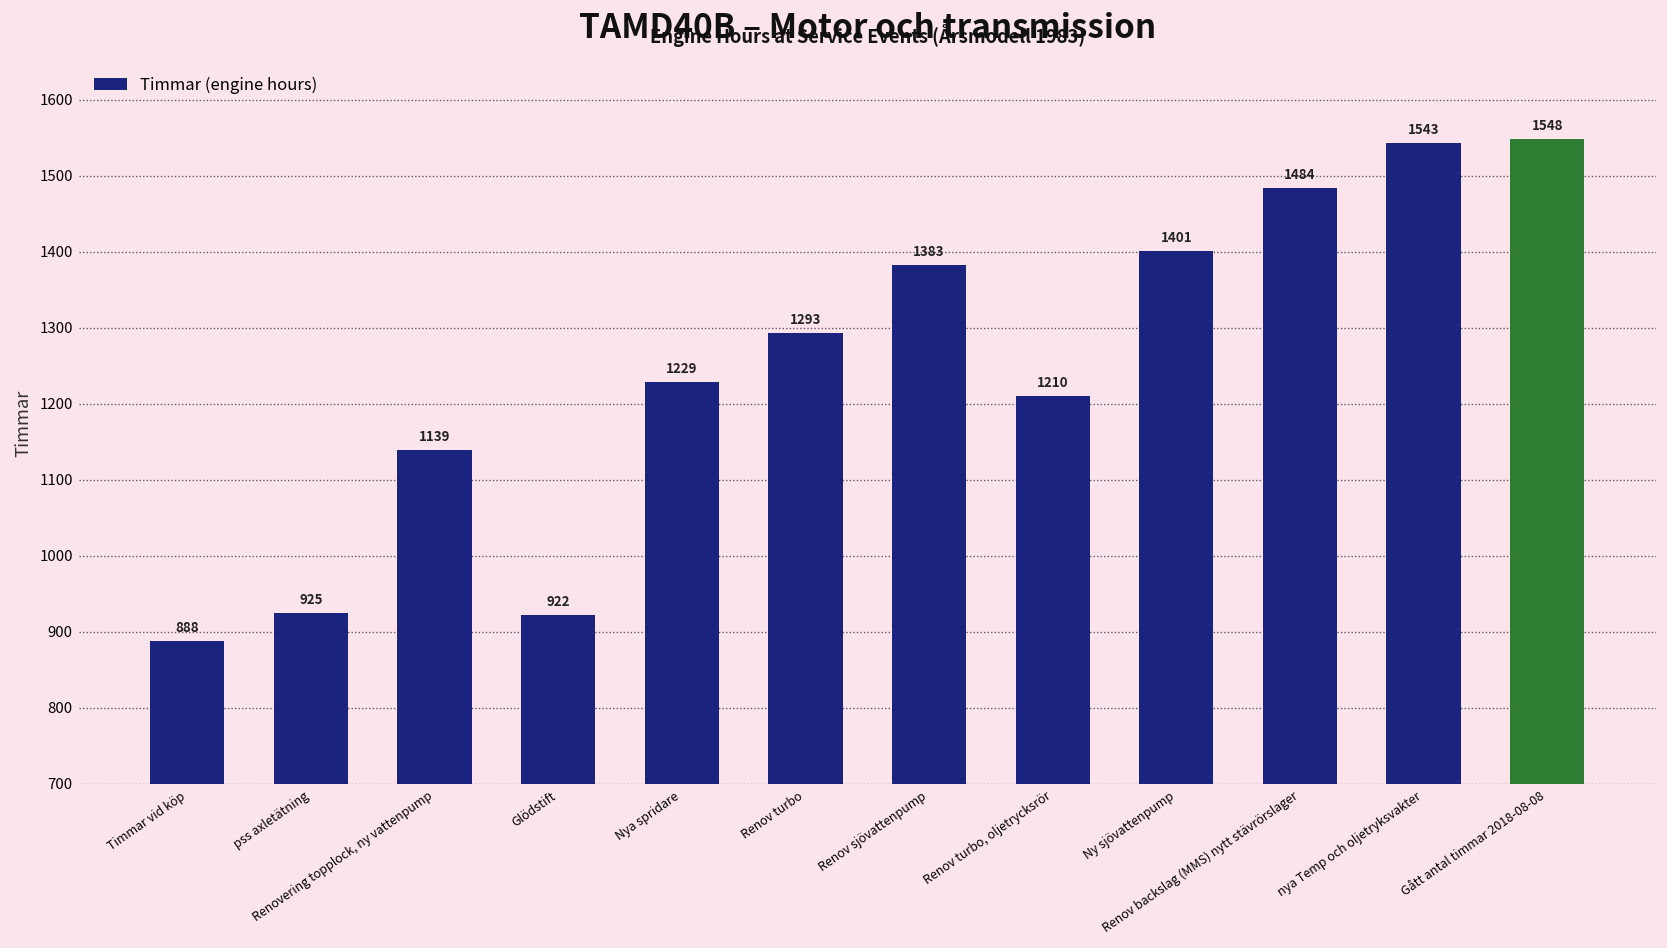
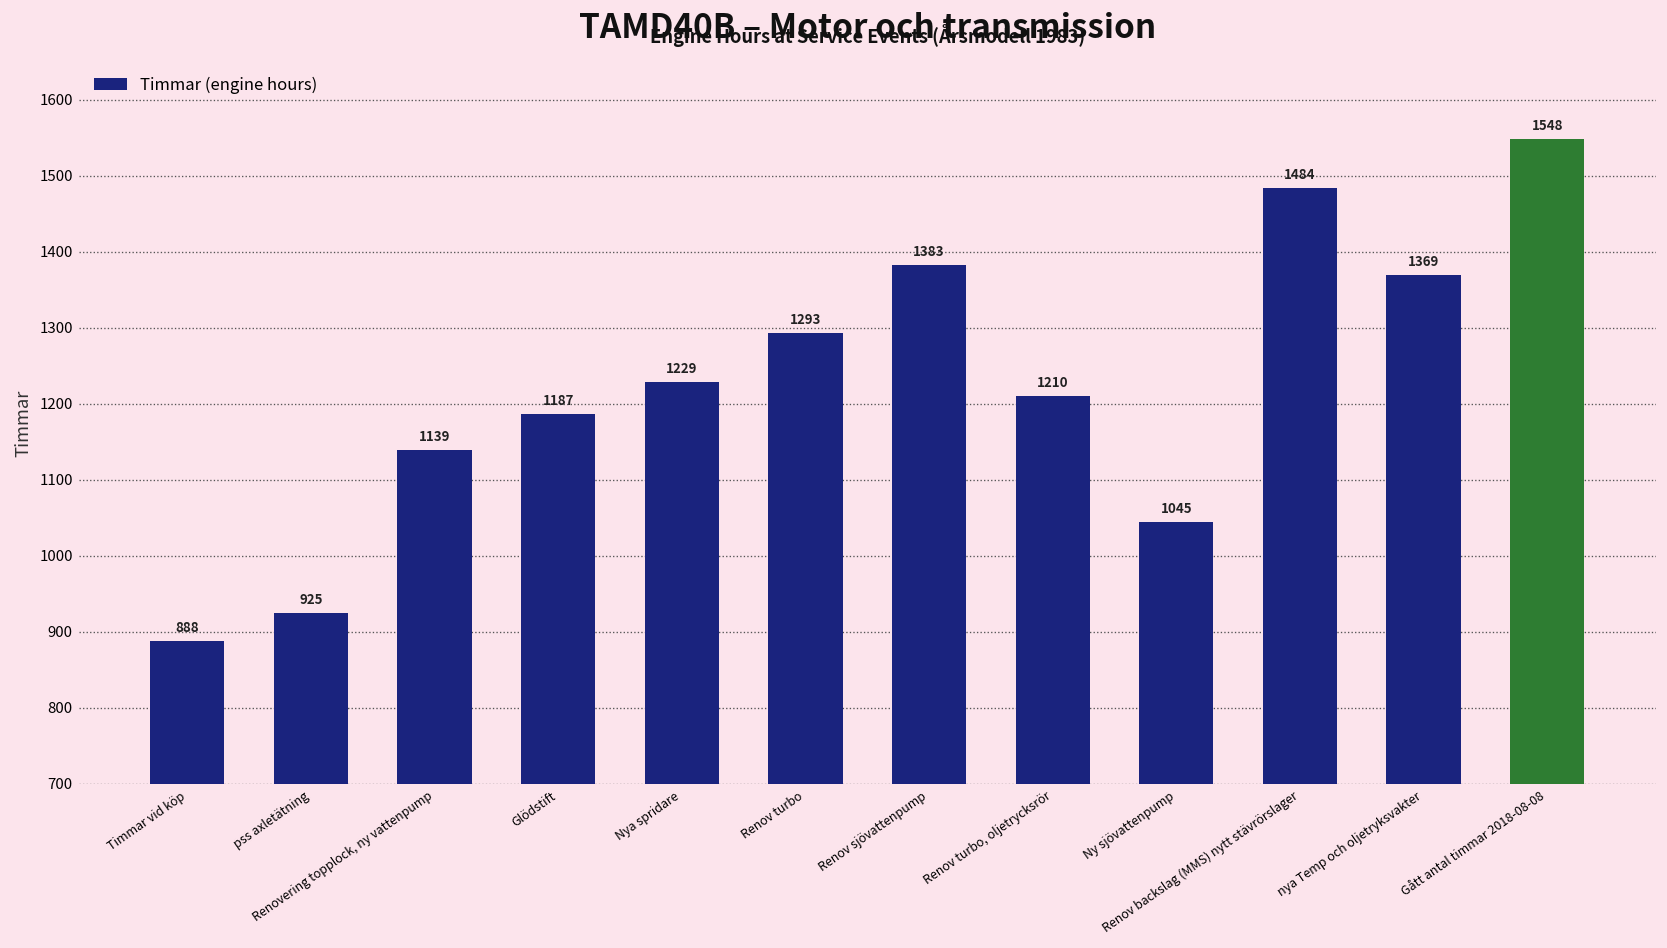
Glödstift: 922 -> 1187
Ny sjövattenpump: 1401 -> 1045
nya Temp och oljetryksvakter: 1543 -> 1369
